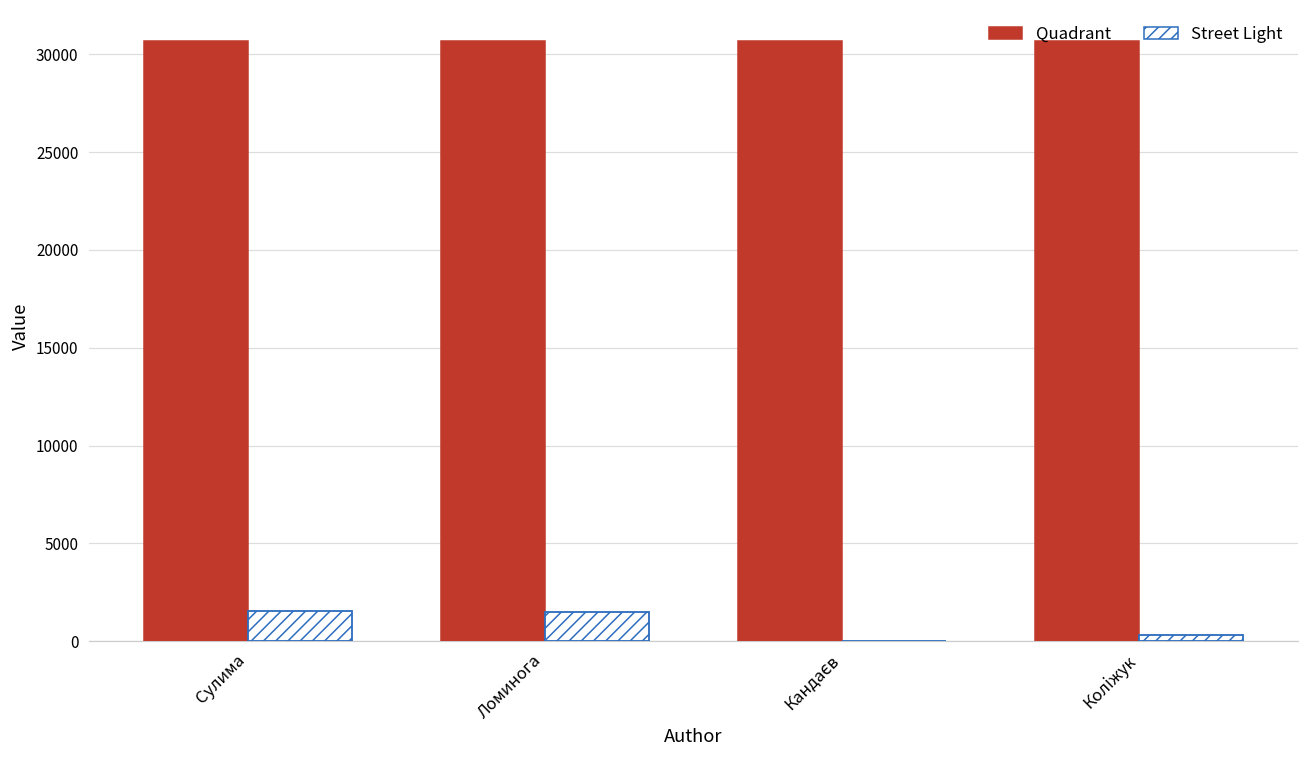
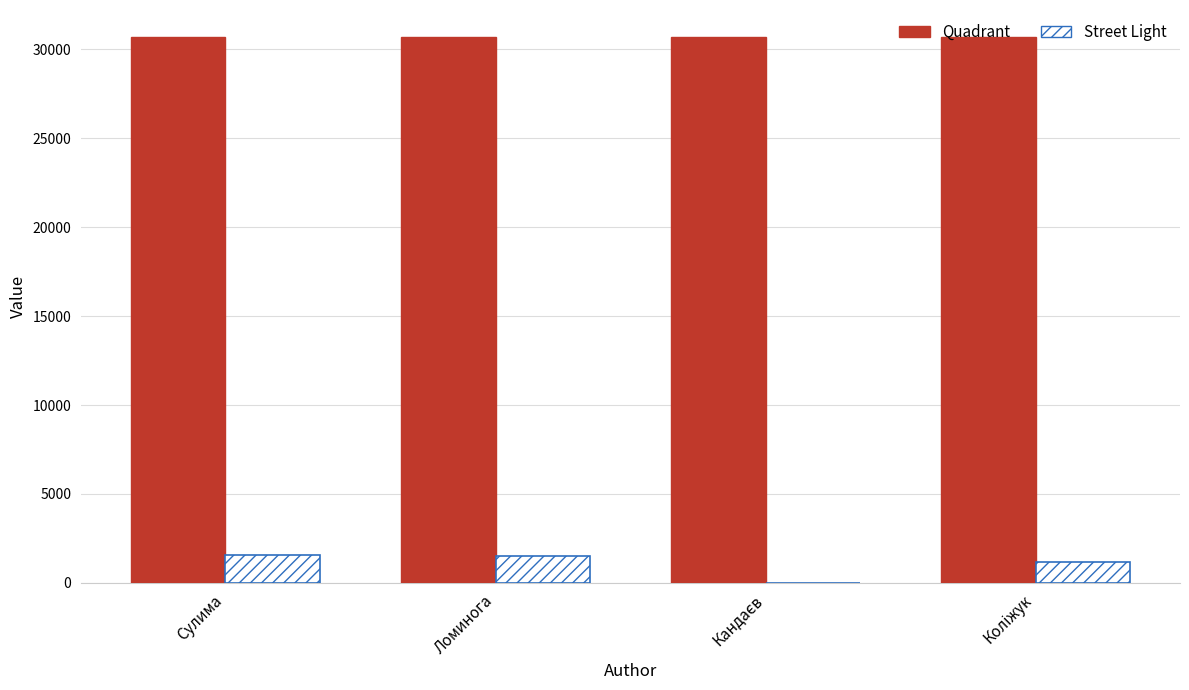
Street Light, Коліжук: 300 -> 1200
